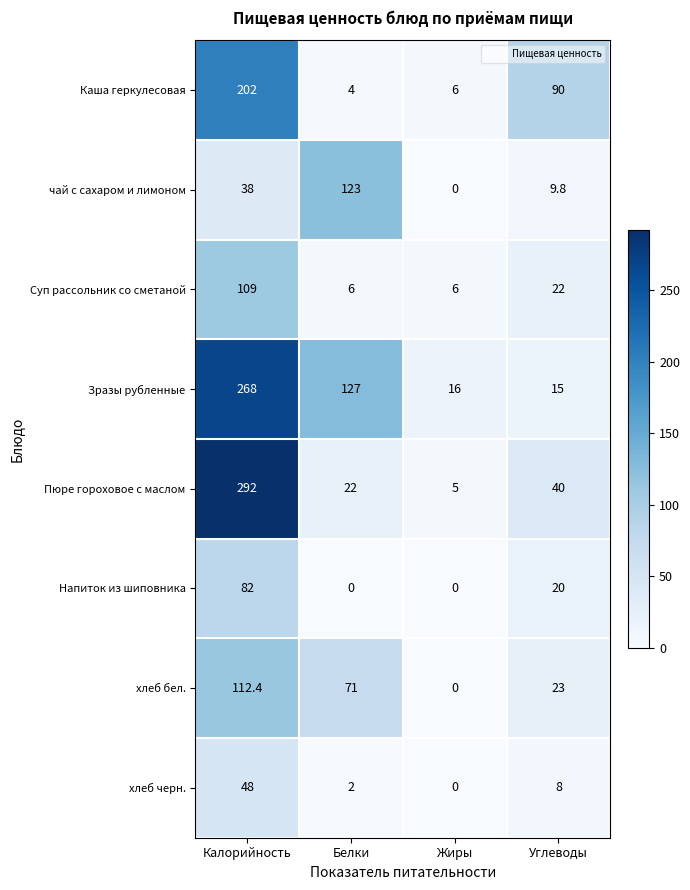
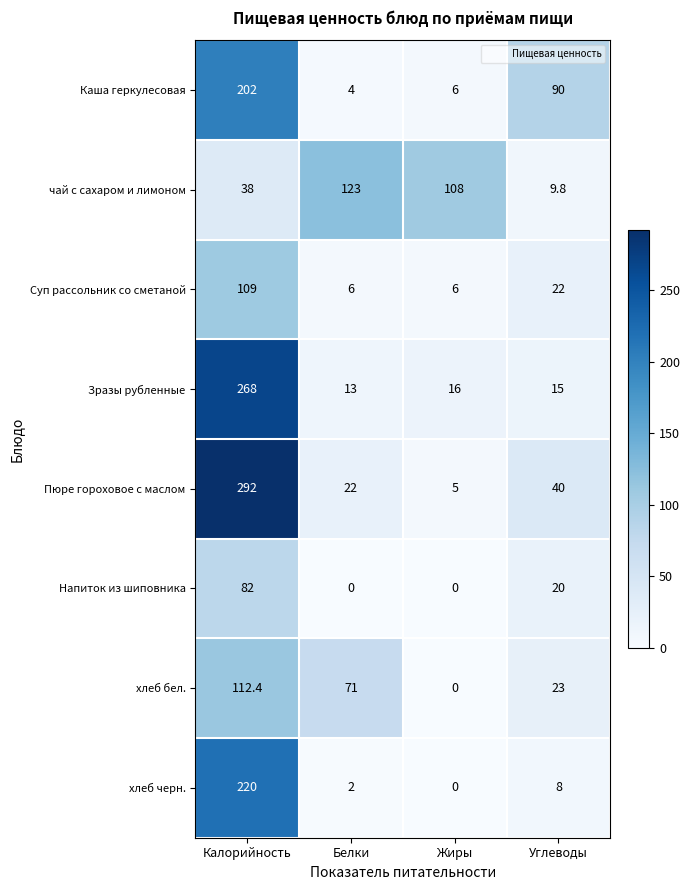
чай с сахаром и лимоном, Жиры: 0 -> 108
Зразы рубленные, Белки: 127 -> 13
хлеб черн., Калорийность: 48 -> 220
